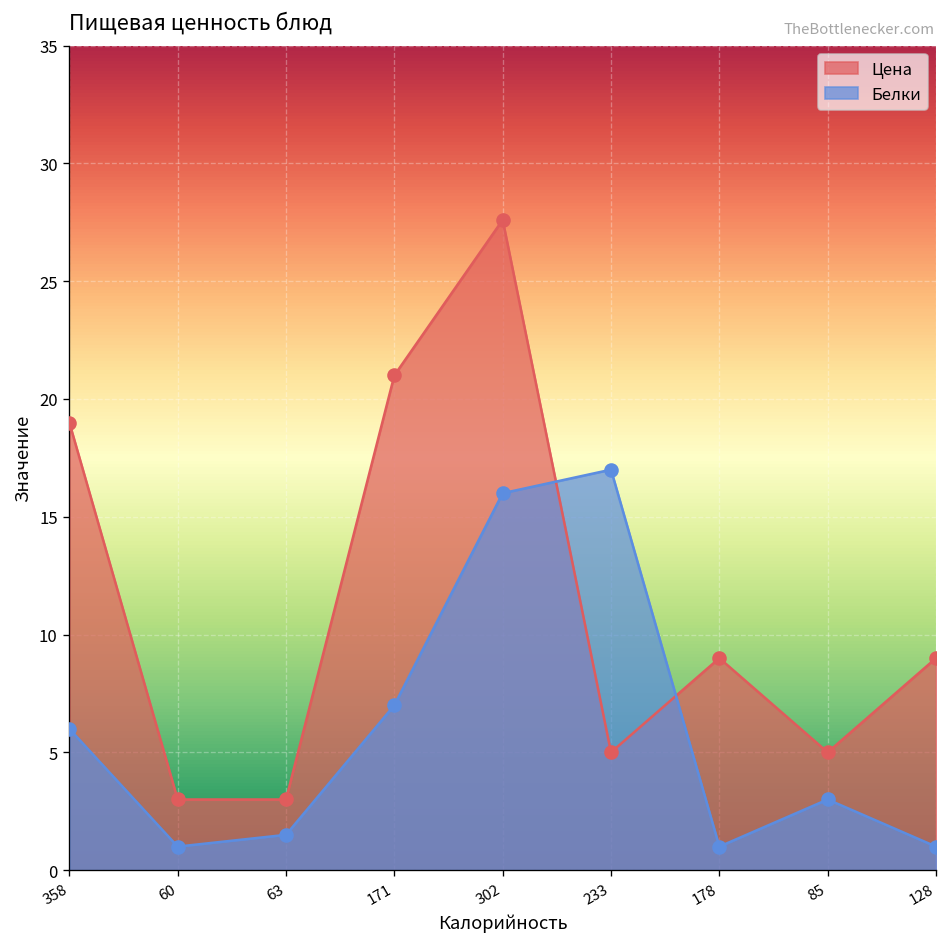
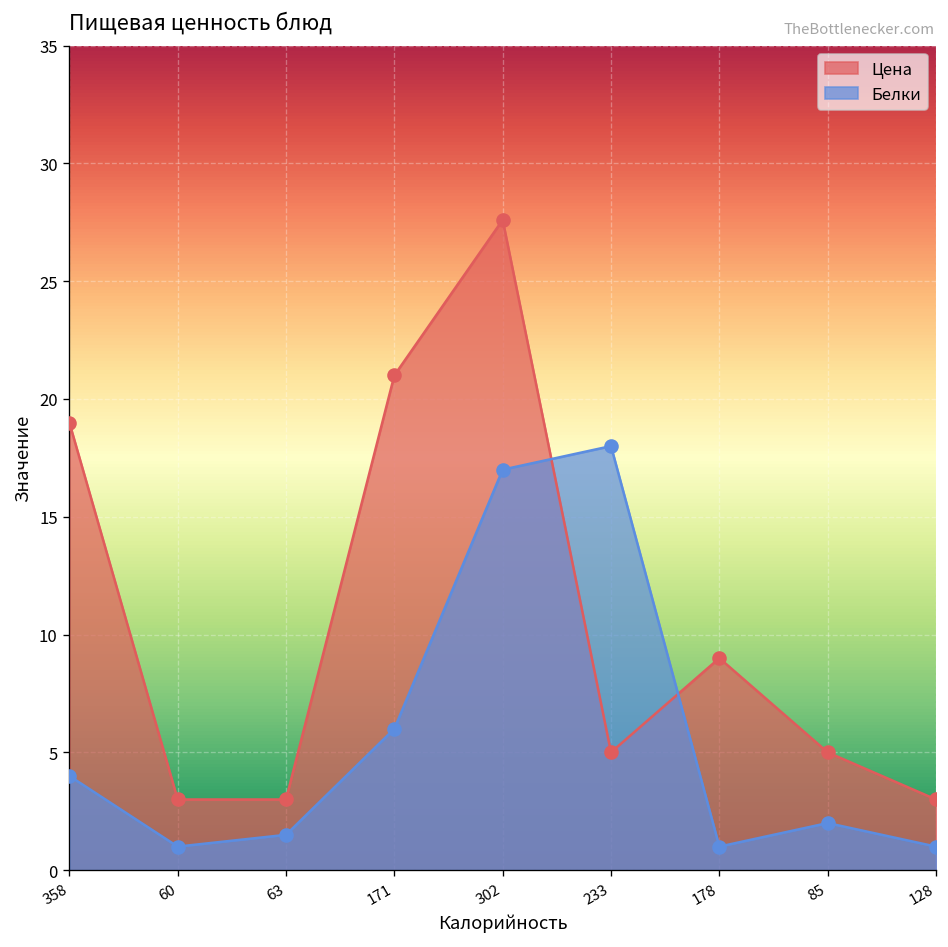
Белки, 358: 6 -> 4
Белки, 171: 7 -> 6
Белки, 302: 16 -> 17
Белки, 233: 17 -> 18
Белки, 85: 3 -> 2
Цена, 128: 9 -> 3
